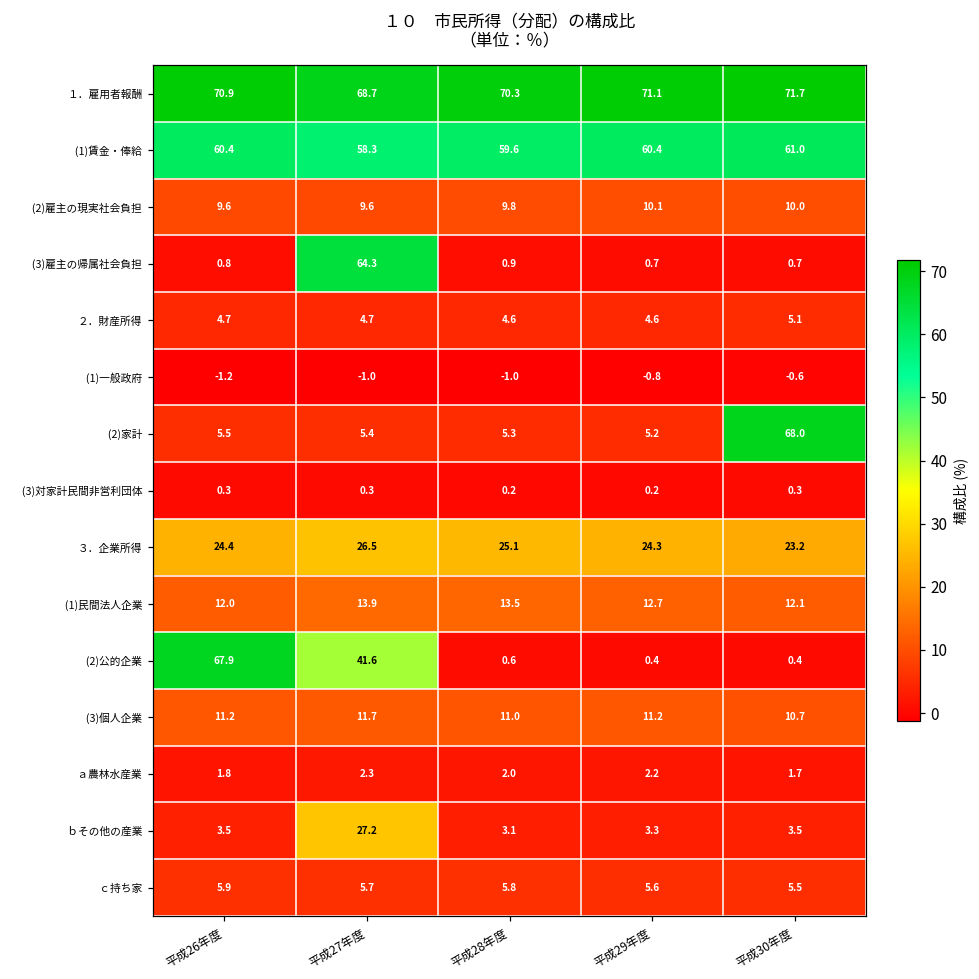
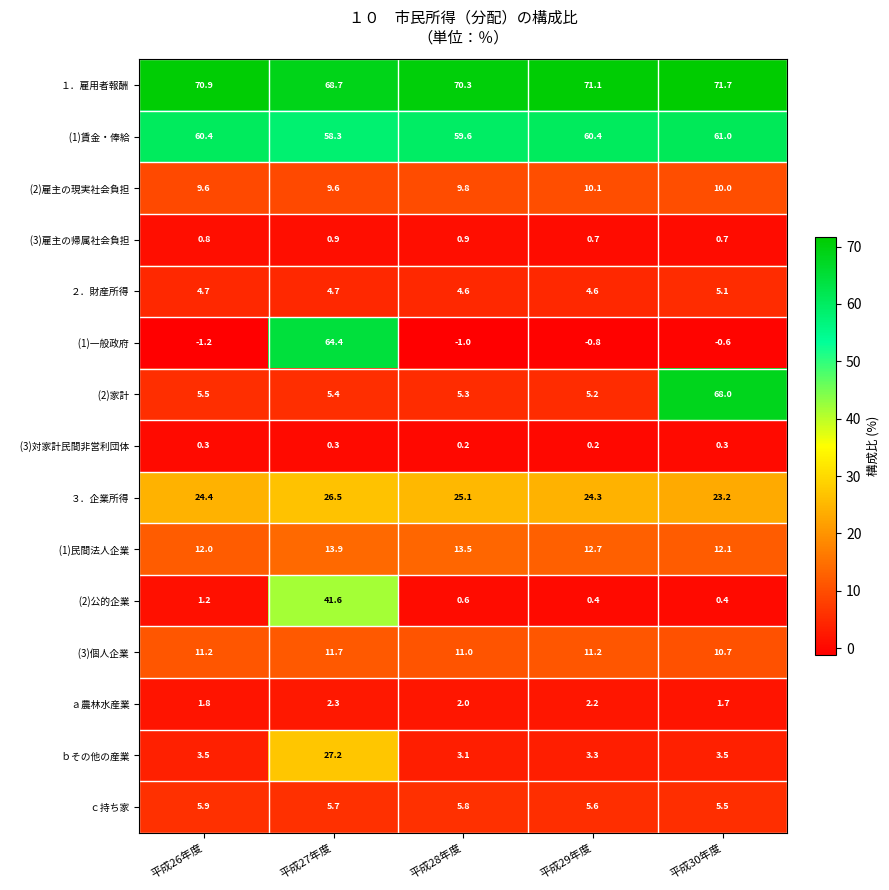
(3)雇主の帰属社会負担, 平成27年度: 64.3 -> 0.9
(1)一般政府, 平成27年度: -1.0 -> 64.4
(2)公的企業, 平成26年度: 67.9 -> 1.2
